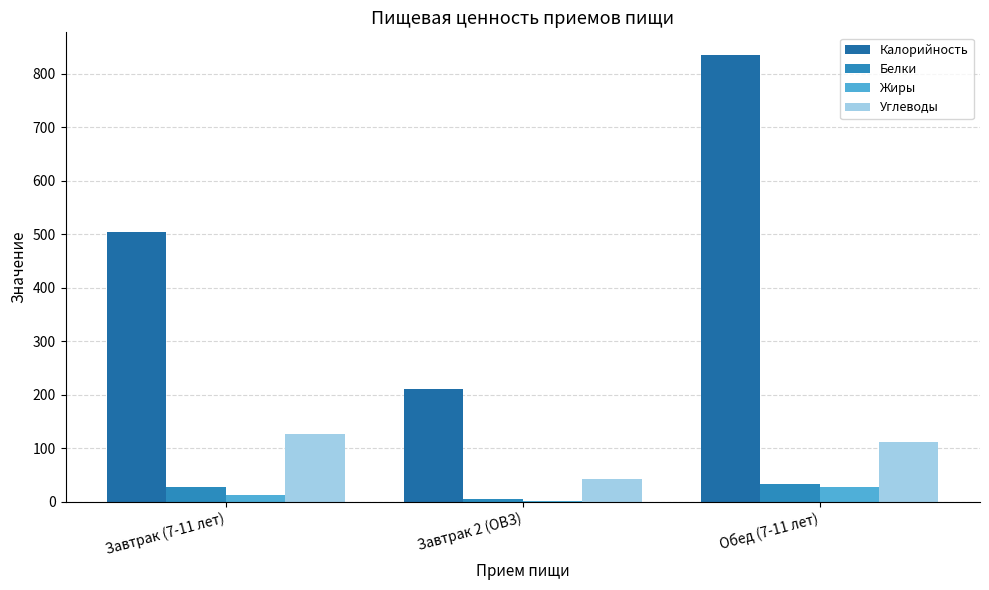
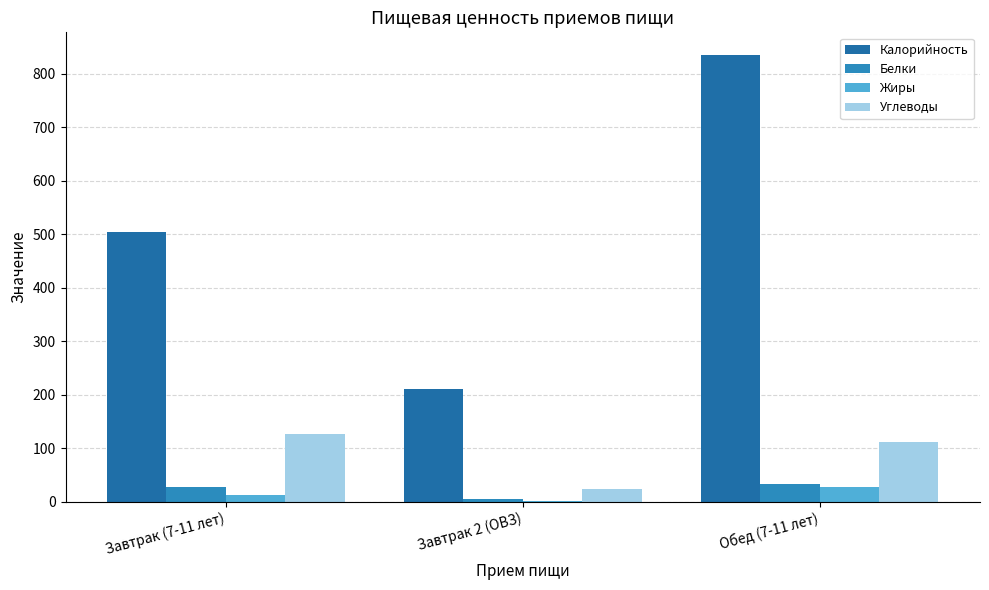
Углеводы, Завтрак 2 (ОВЗ): 40 -> 20
